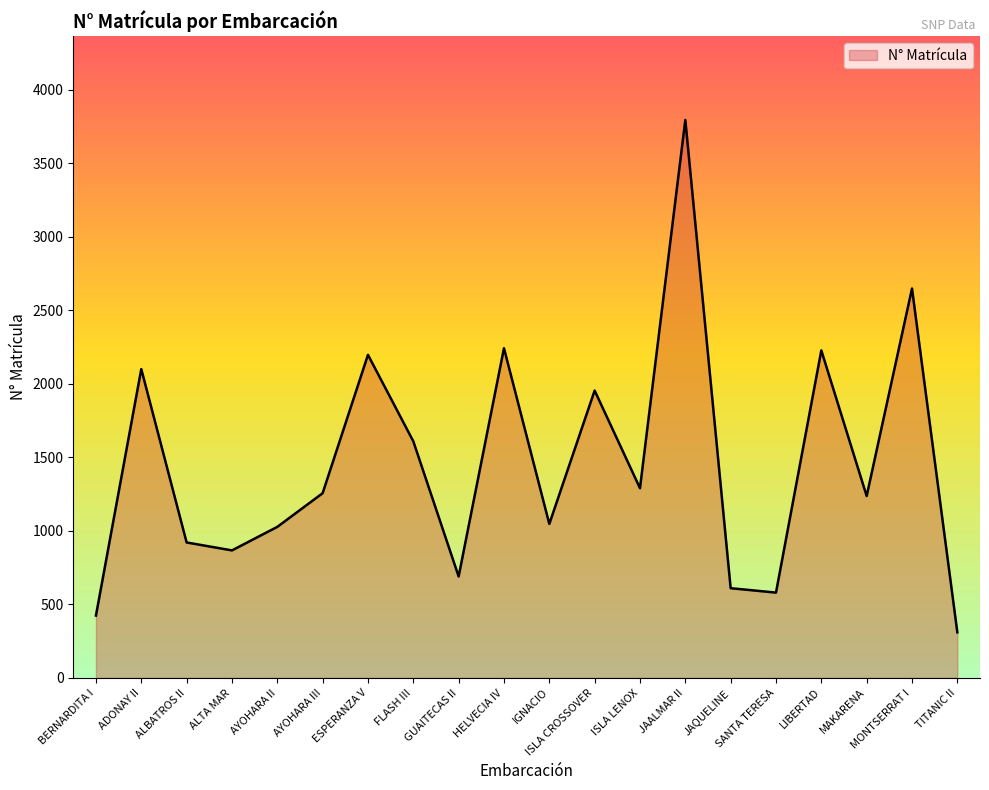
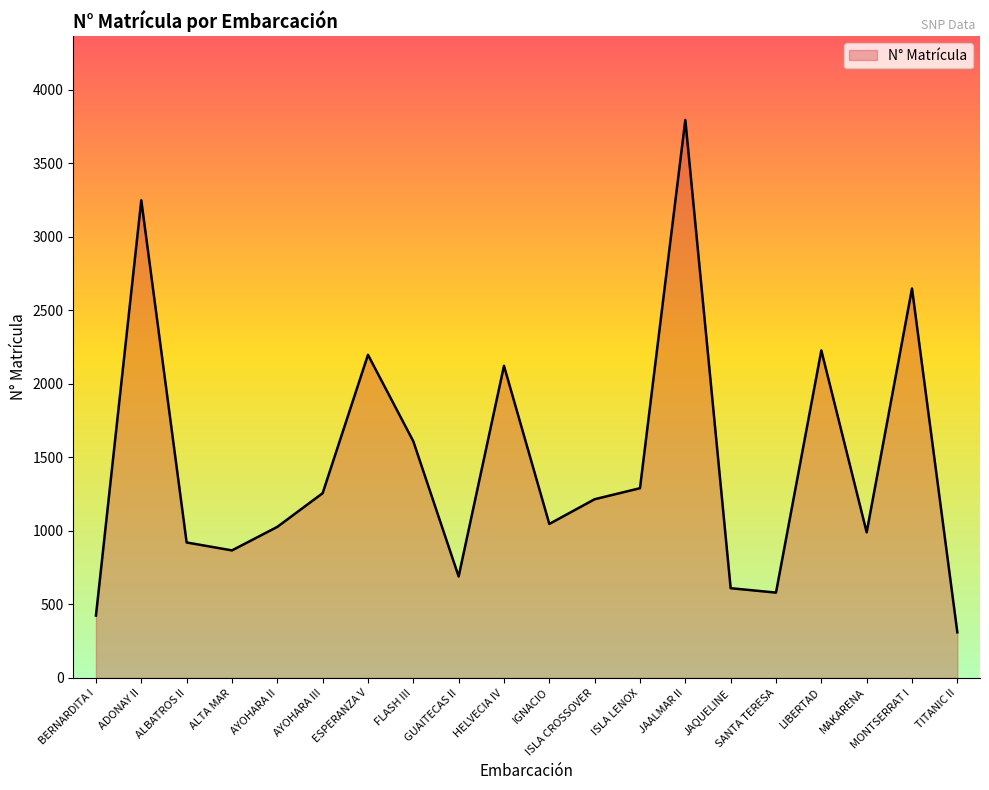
ADONAY II: 2100 -> 3250
HELVECIA IV: 2240 -> 2120
ISLA CROSSOVER: 1950 -> 1220
MAKARENA: 1240 -> 990
